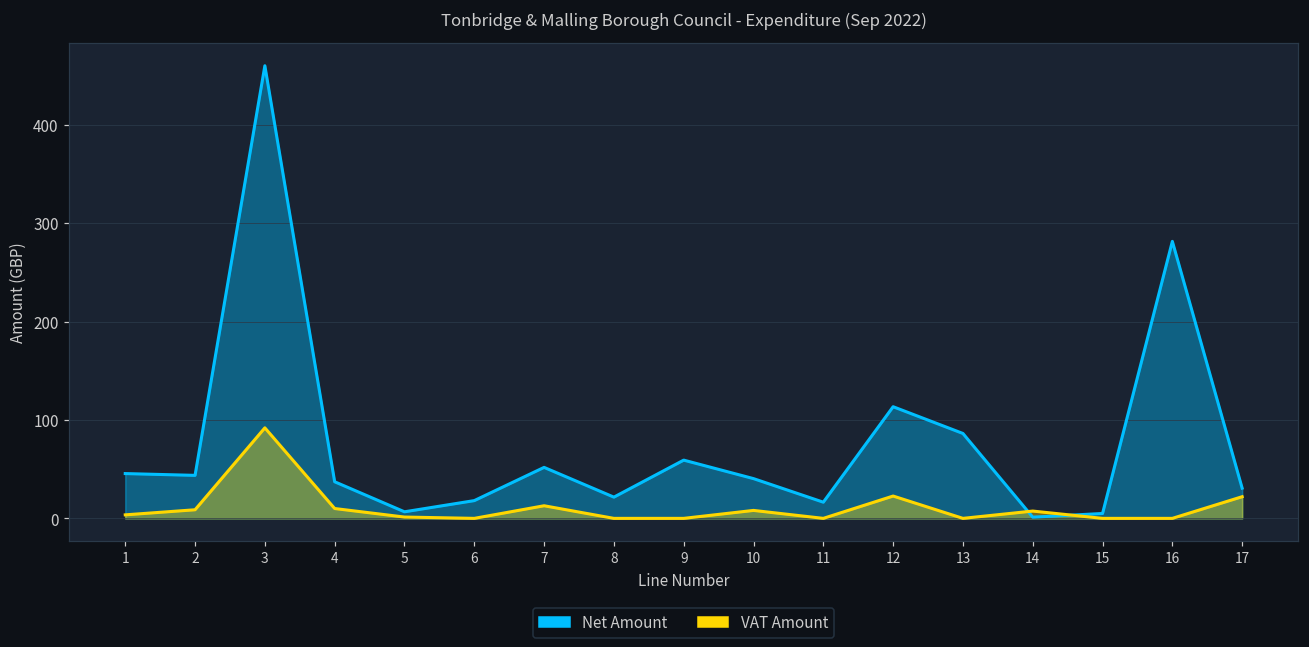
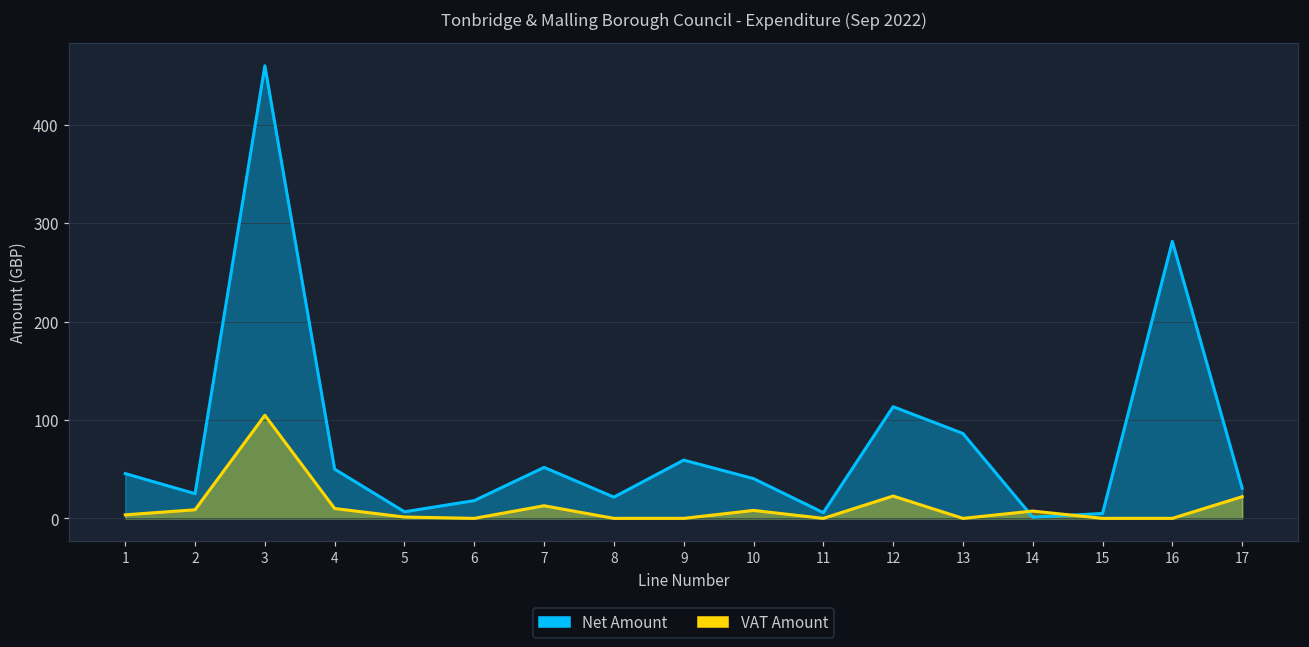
Net Amount, 2: 40 -> 30
VAT Amount, 3: 90 -> 100
Net Amount, 4: 40 -> 50
Net Amount, 11: 20 -> 10
